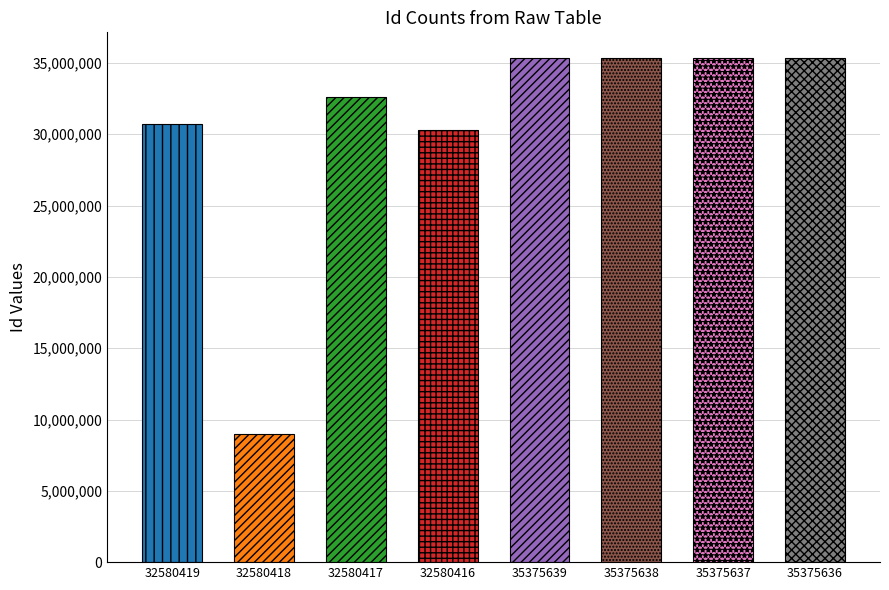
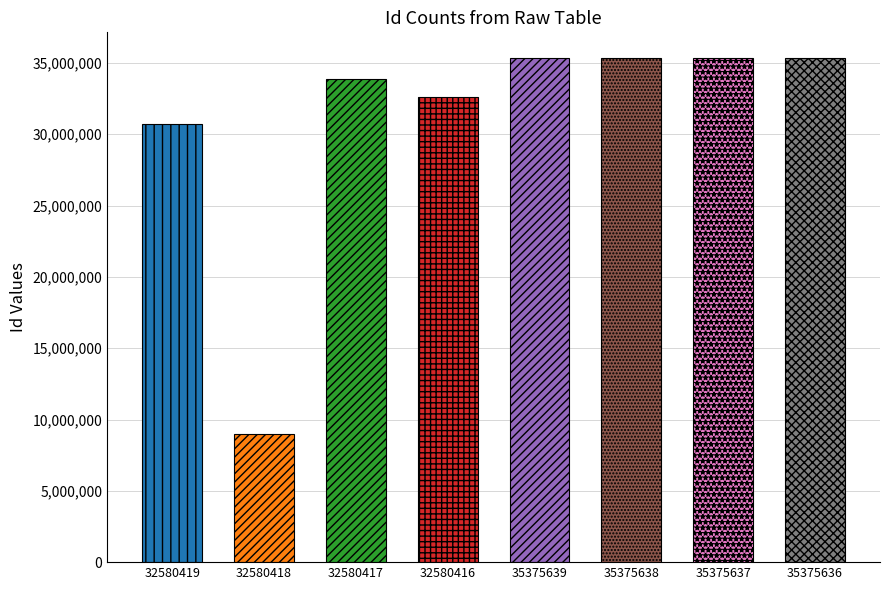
32580417: 32,600,000 -> 33,900,000
32580416: 30,300,000 -> 32,600,000
